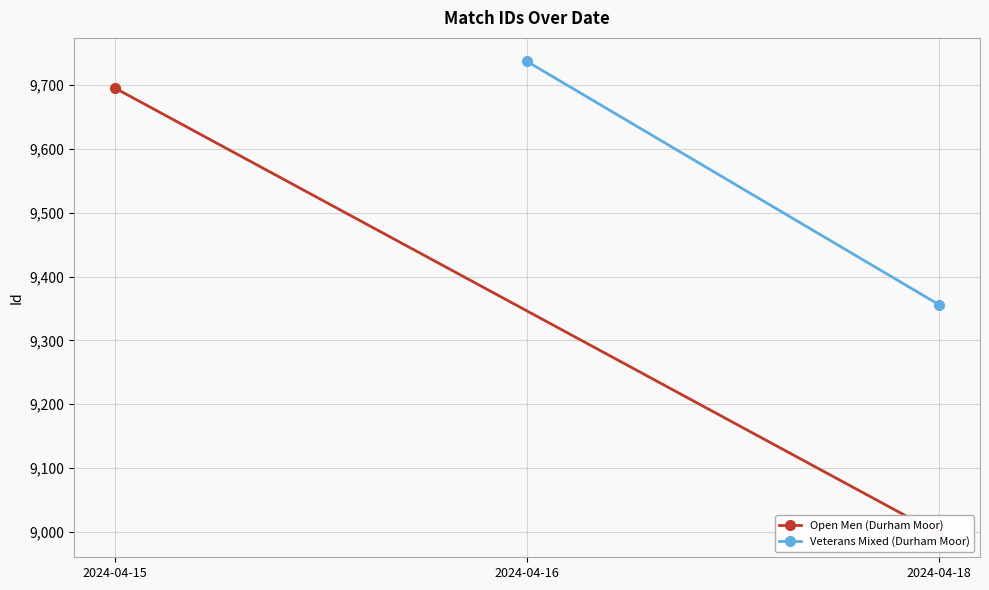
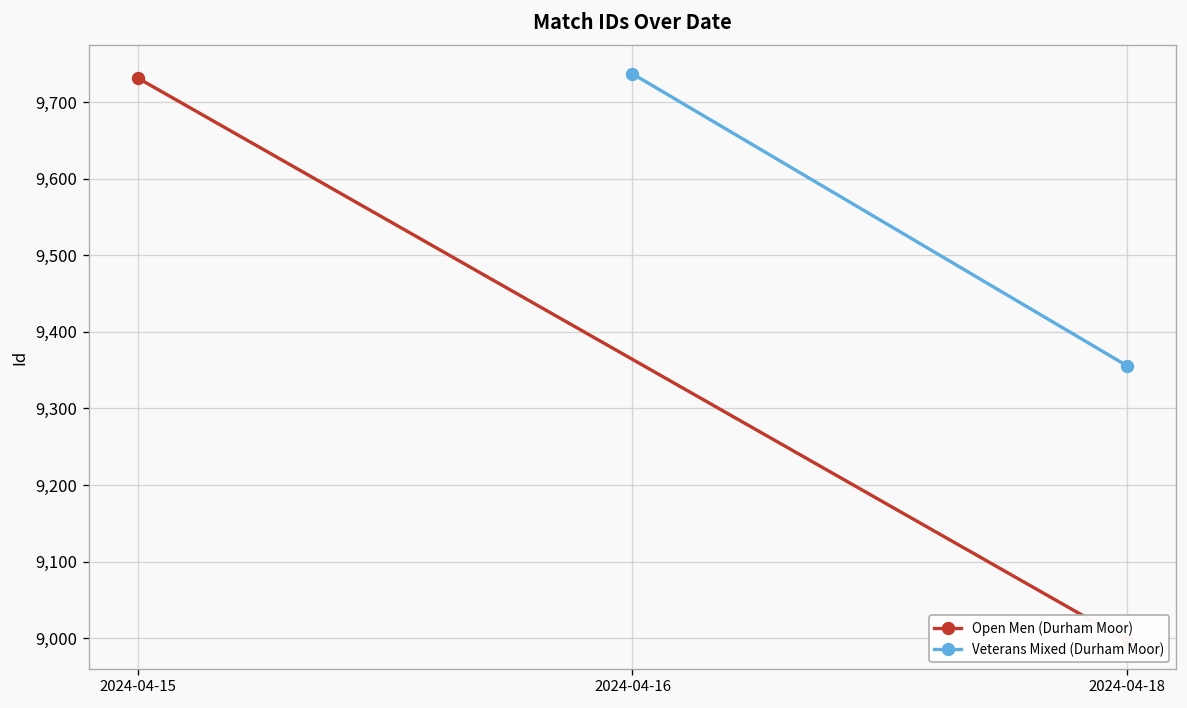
Open Men (Durham Moor), 2024-04-15: 9,700 -> 9,730
